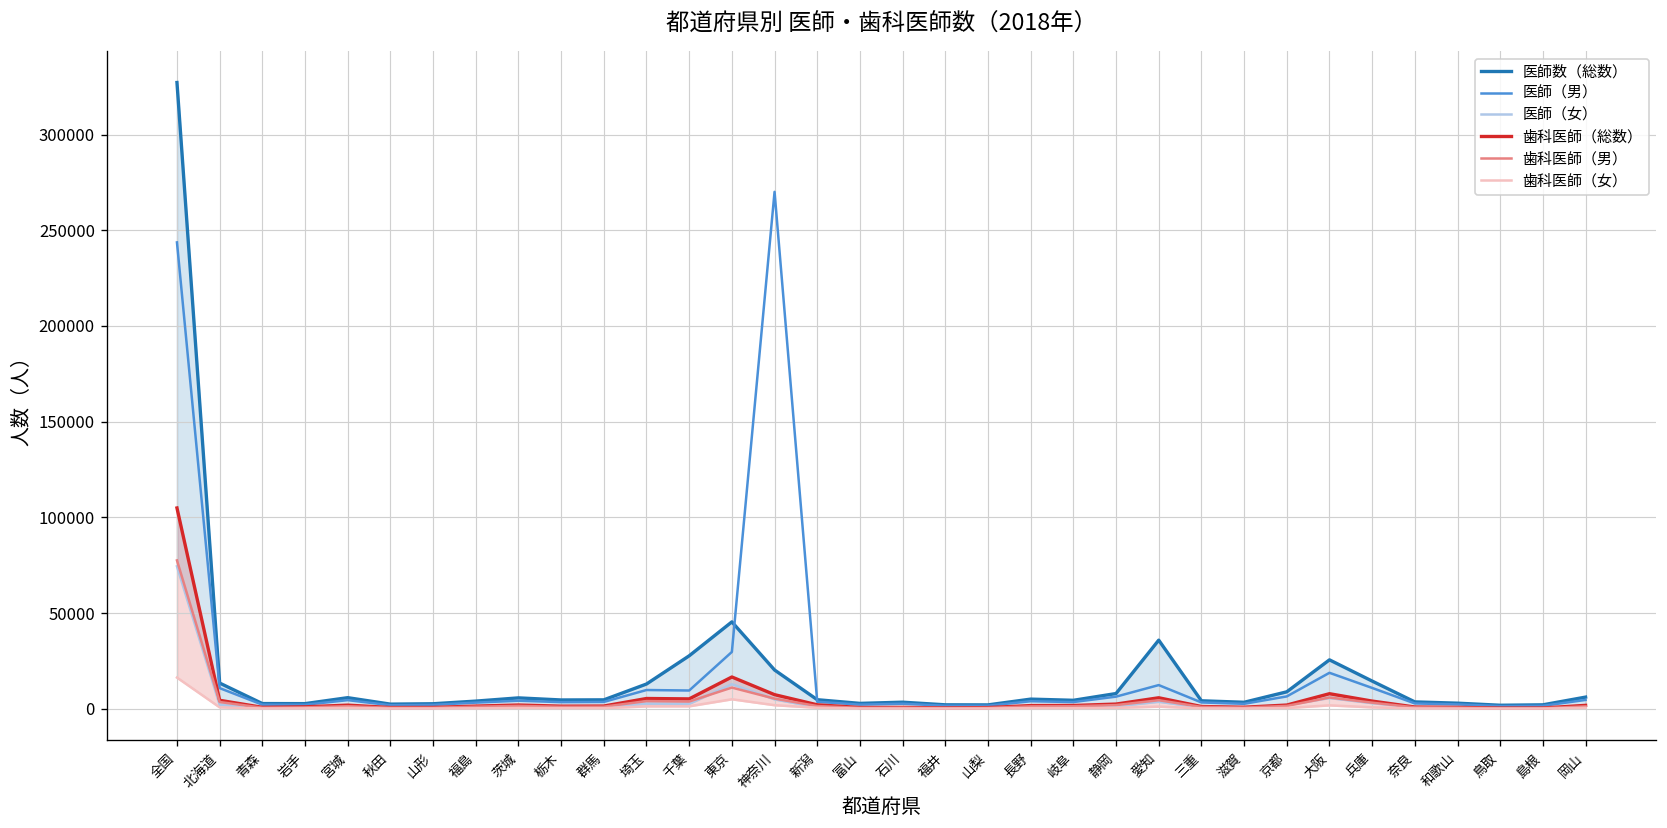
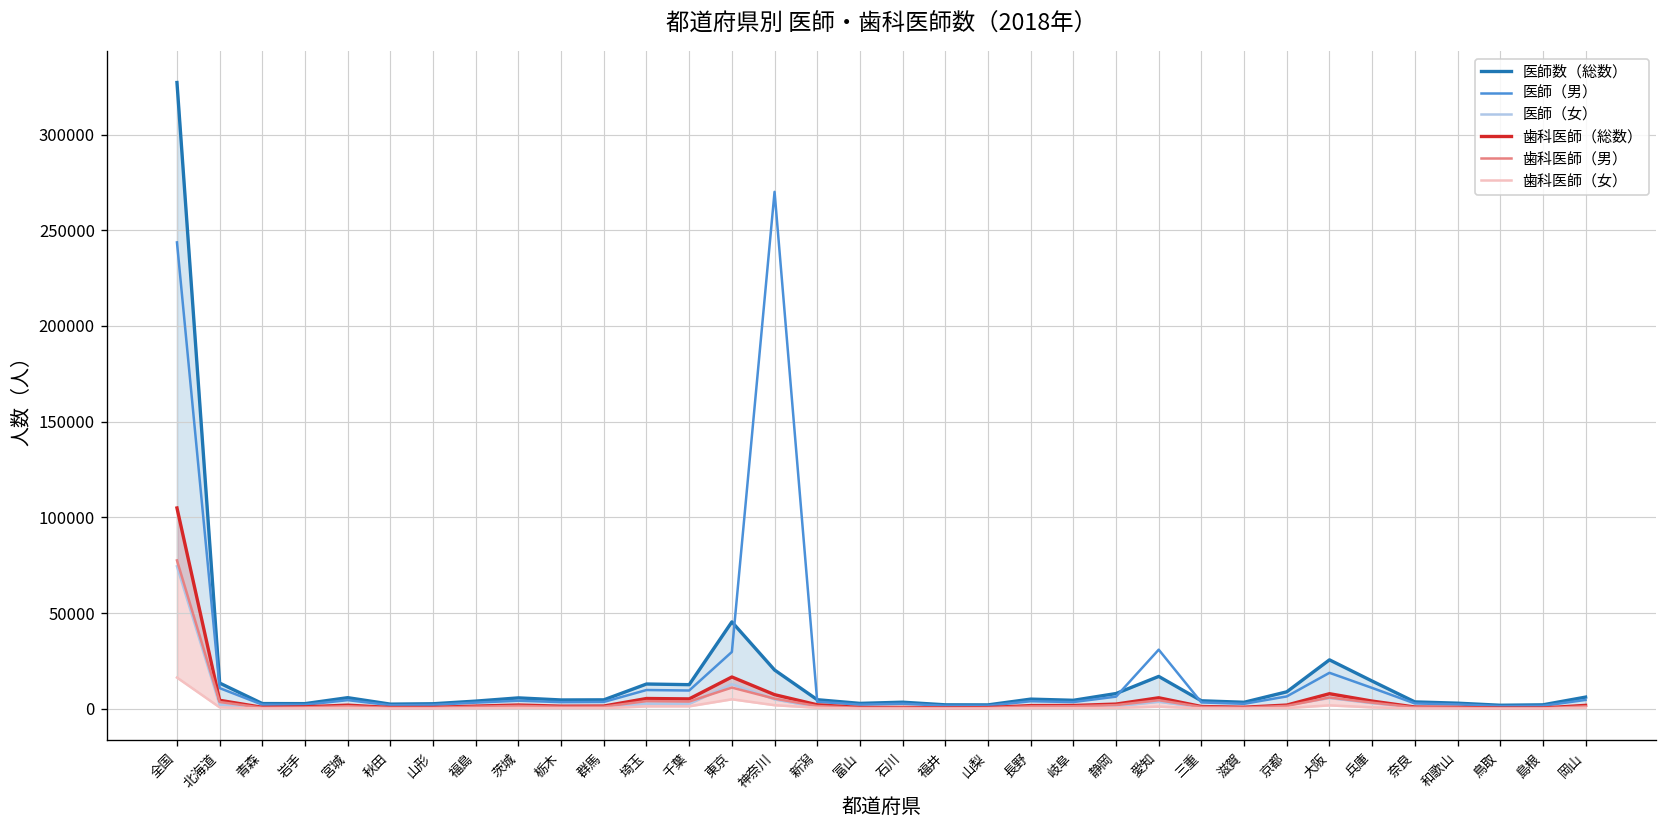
医師数（総数）, 千葉: 28000 -> 13000
医師数（総数）, 愛知: 36000 -> 17000
医師（男）, 愛知: 12000 -> 31000
